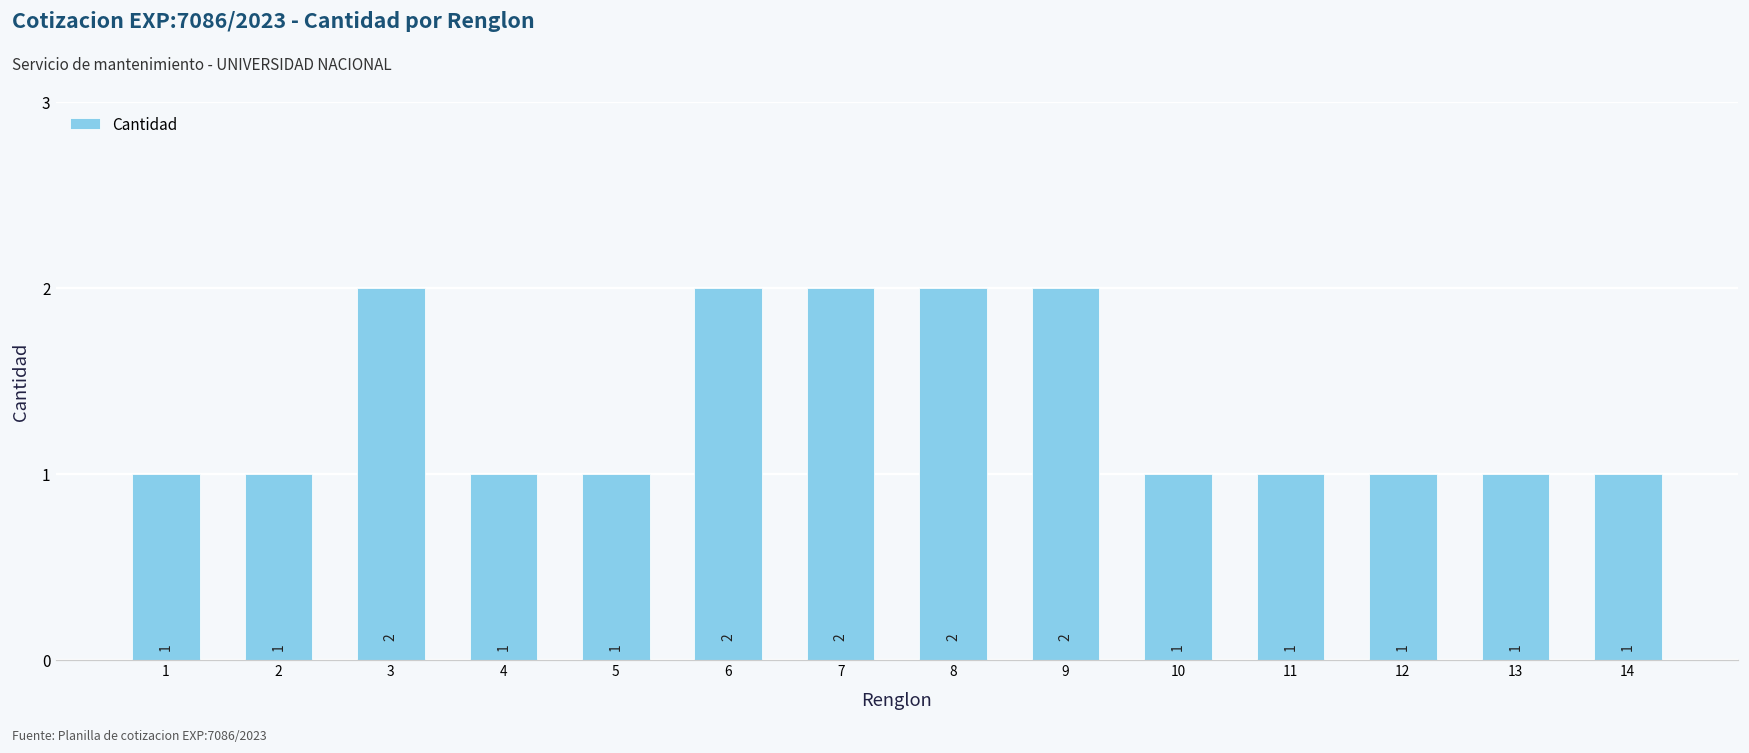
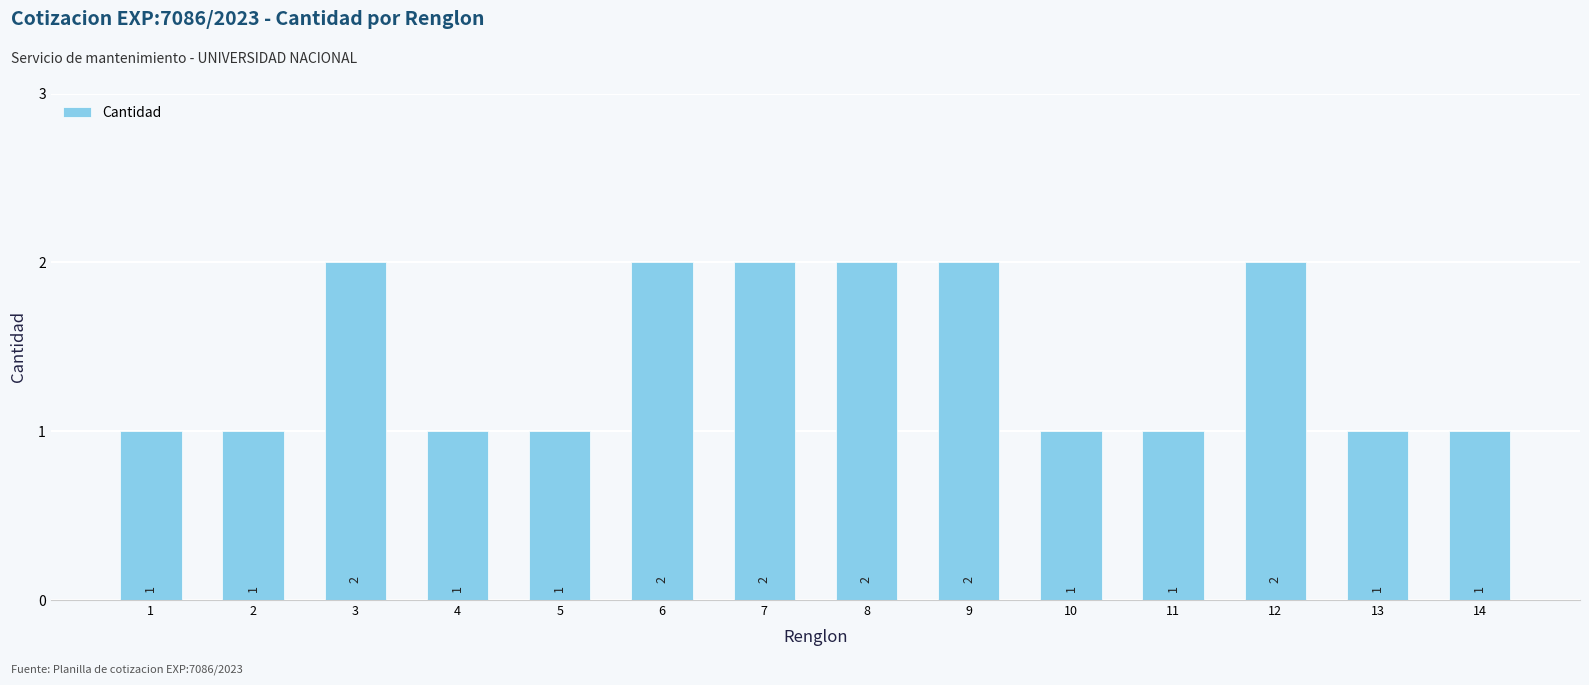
12: 1 -> 2
